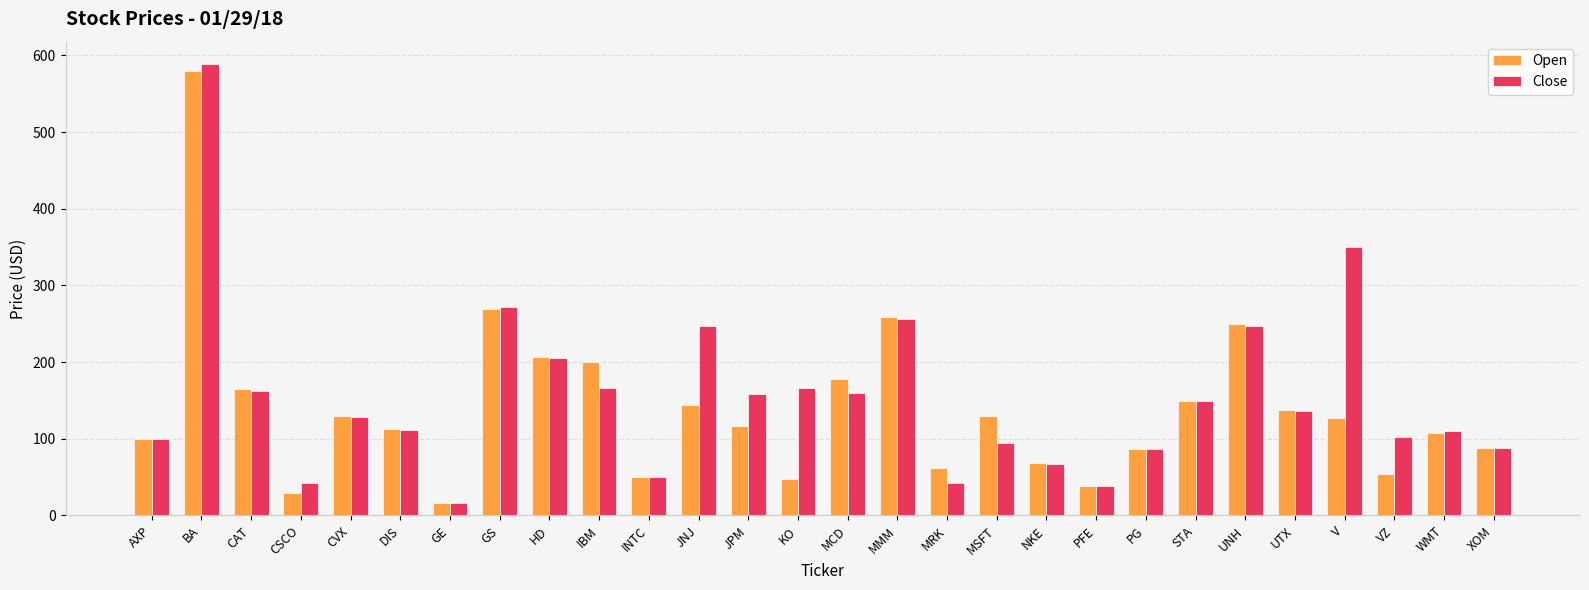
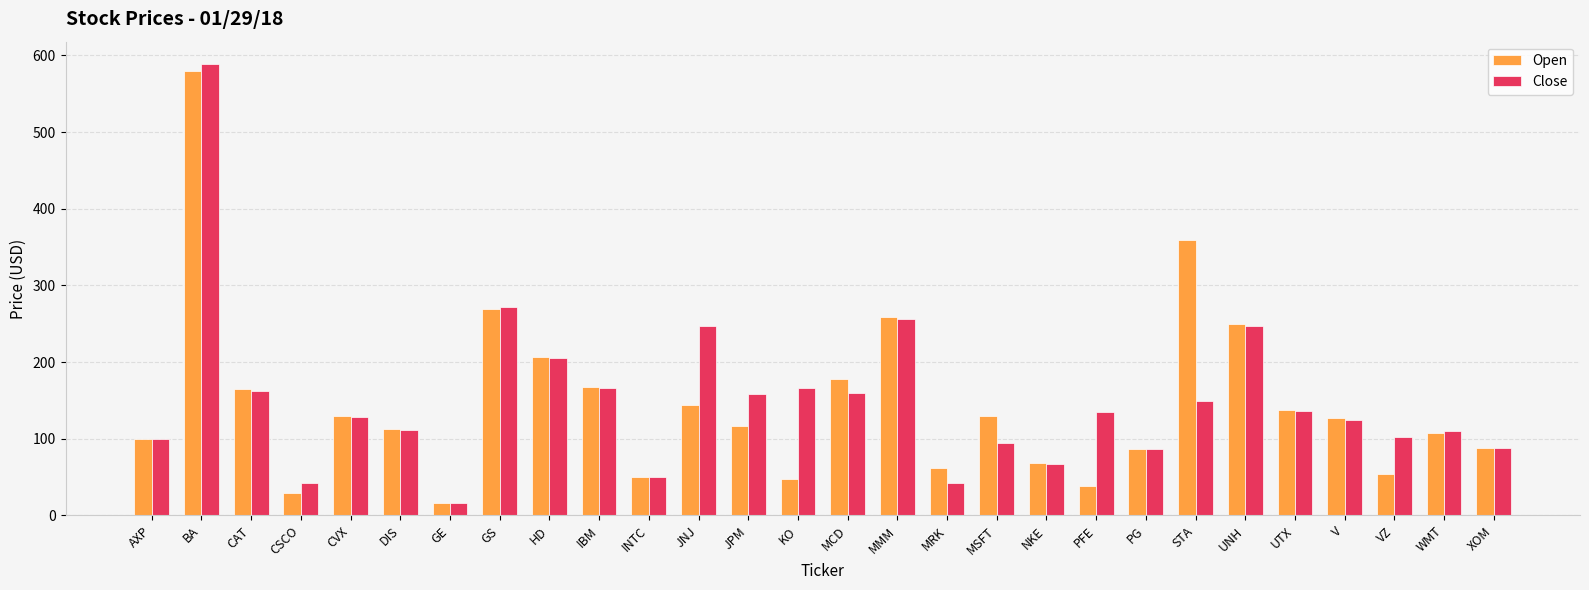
Open, IBM: 200 -> 170
Close, PFE: 40 -> 130
Open, STA: 150 -> 360
Close, V: 350 -> 120
